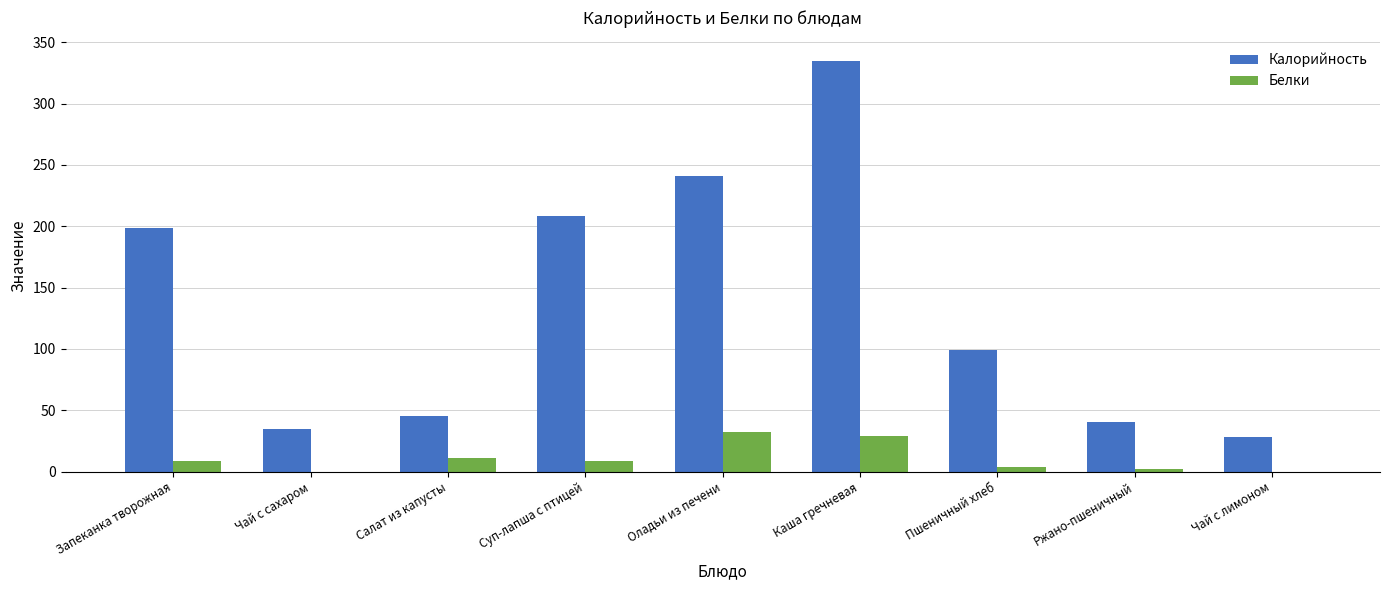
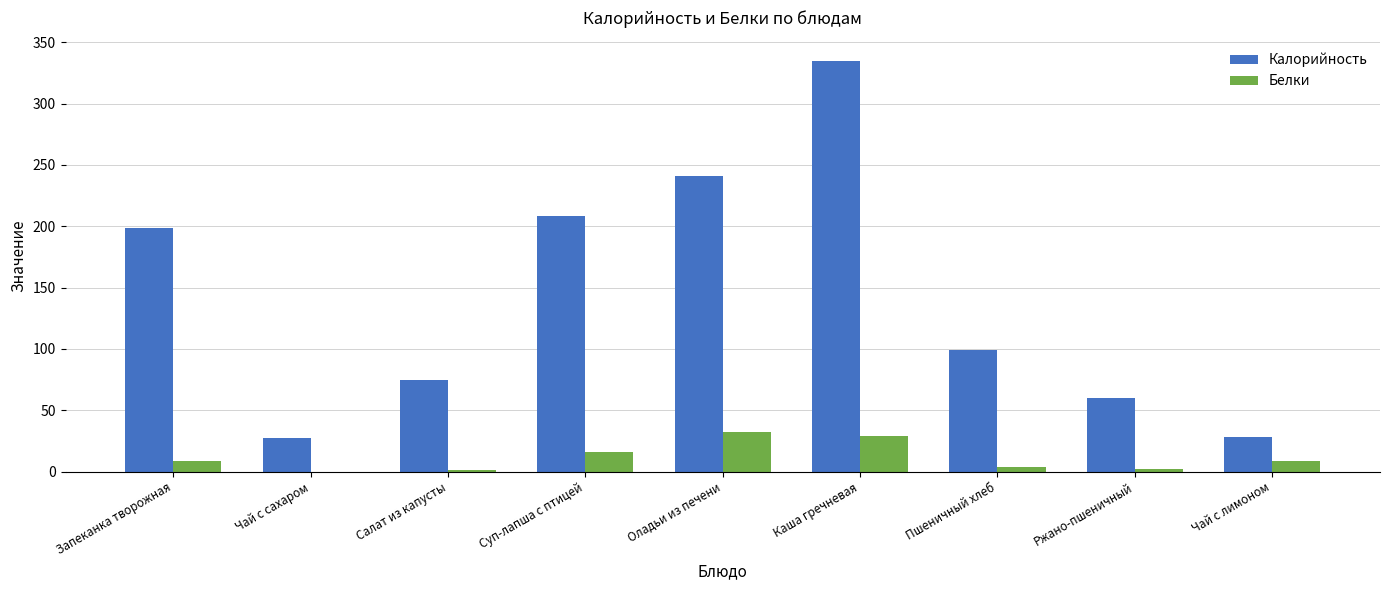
Калорийность, Чай с сахаром: 35 -> 28
Калорийность, Салат из капусты: 46 -> 75
Белки, Салат из капусты: 12 -> 1
Белки, Суп-лапша с птицей: 9 -> 16
Калорийность, Ржано-пшеничный: 40 -> 60
Белки, Чай с лимоном: 0 -> 9
